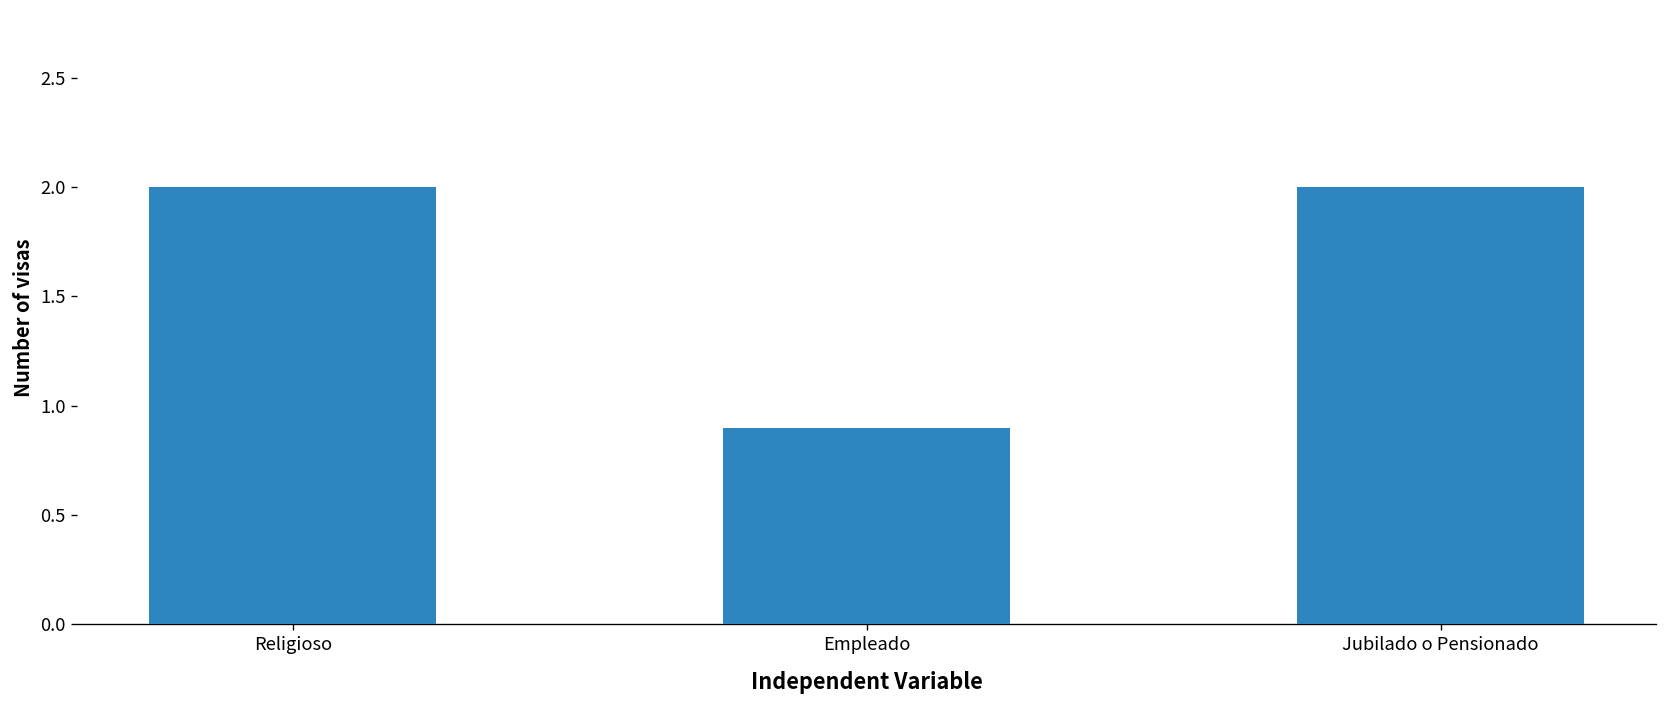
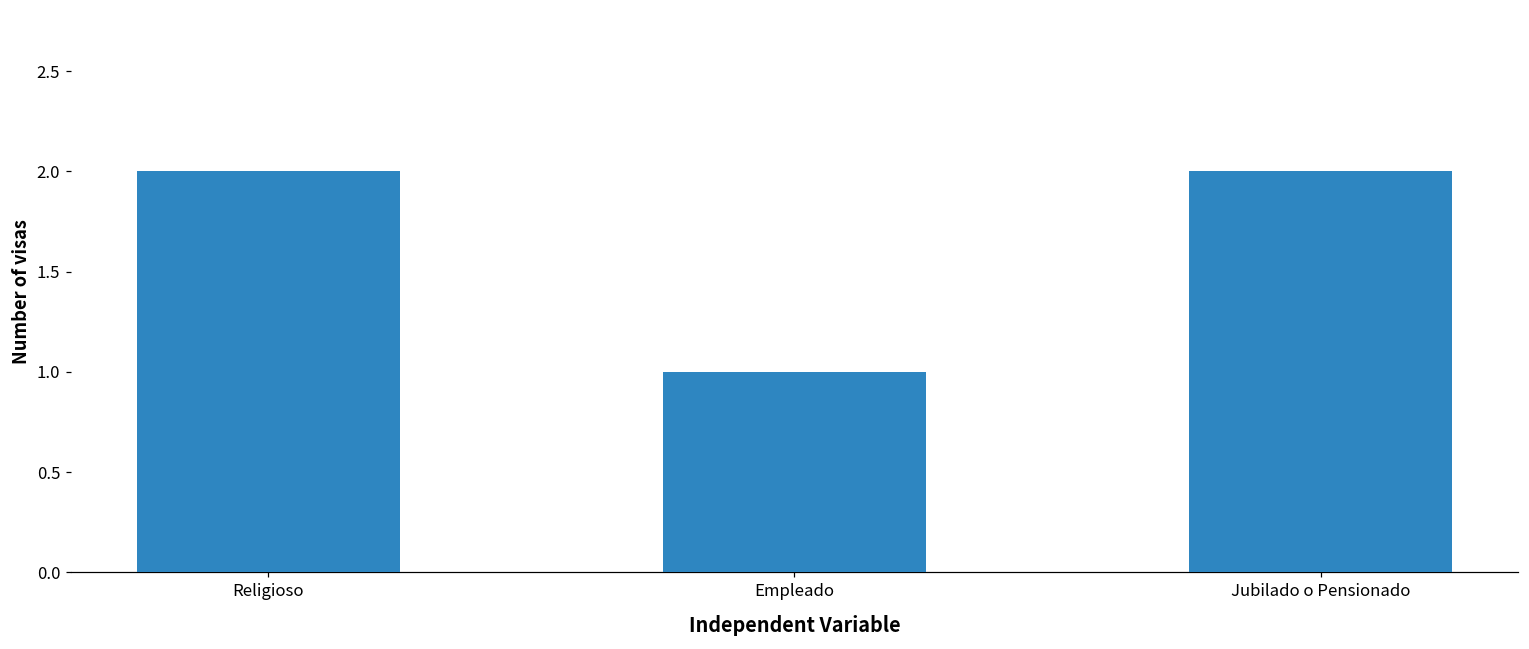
Empleado: 0.9 -> 1.0
